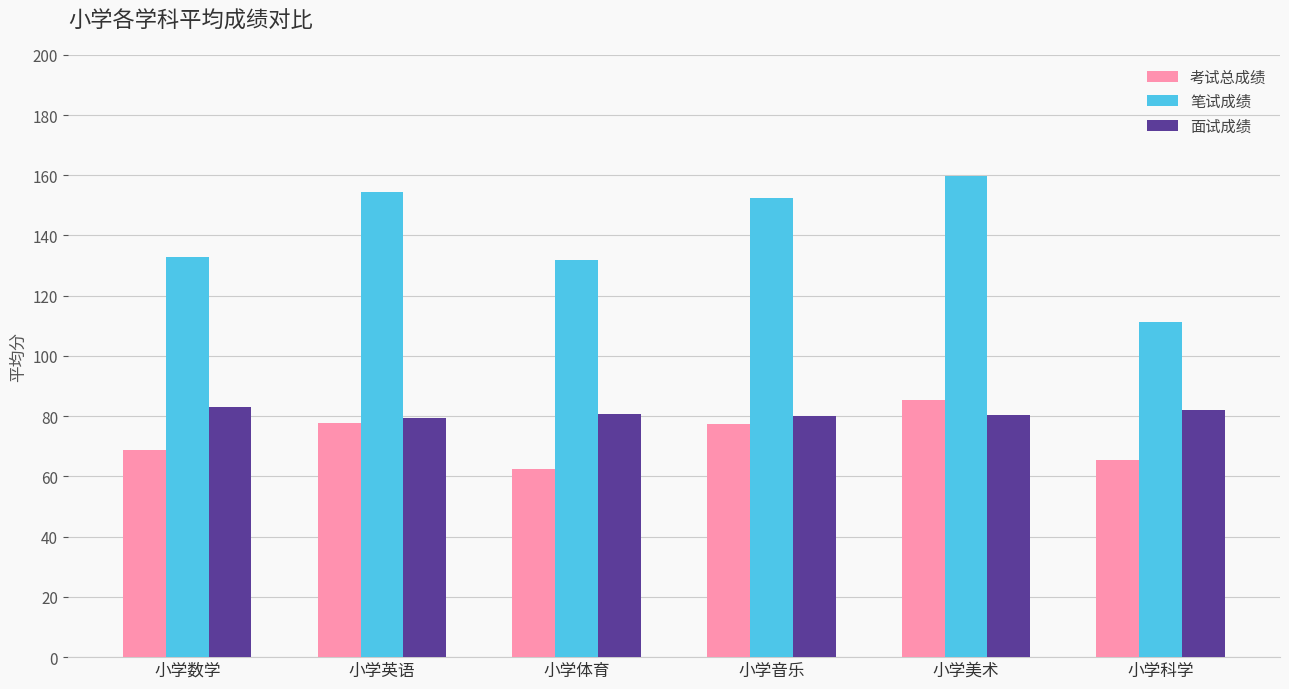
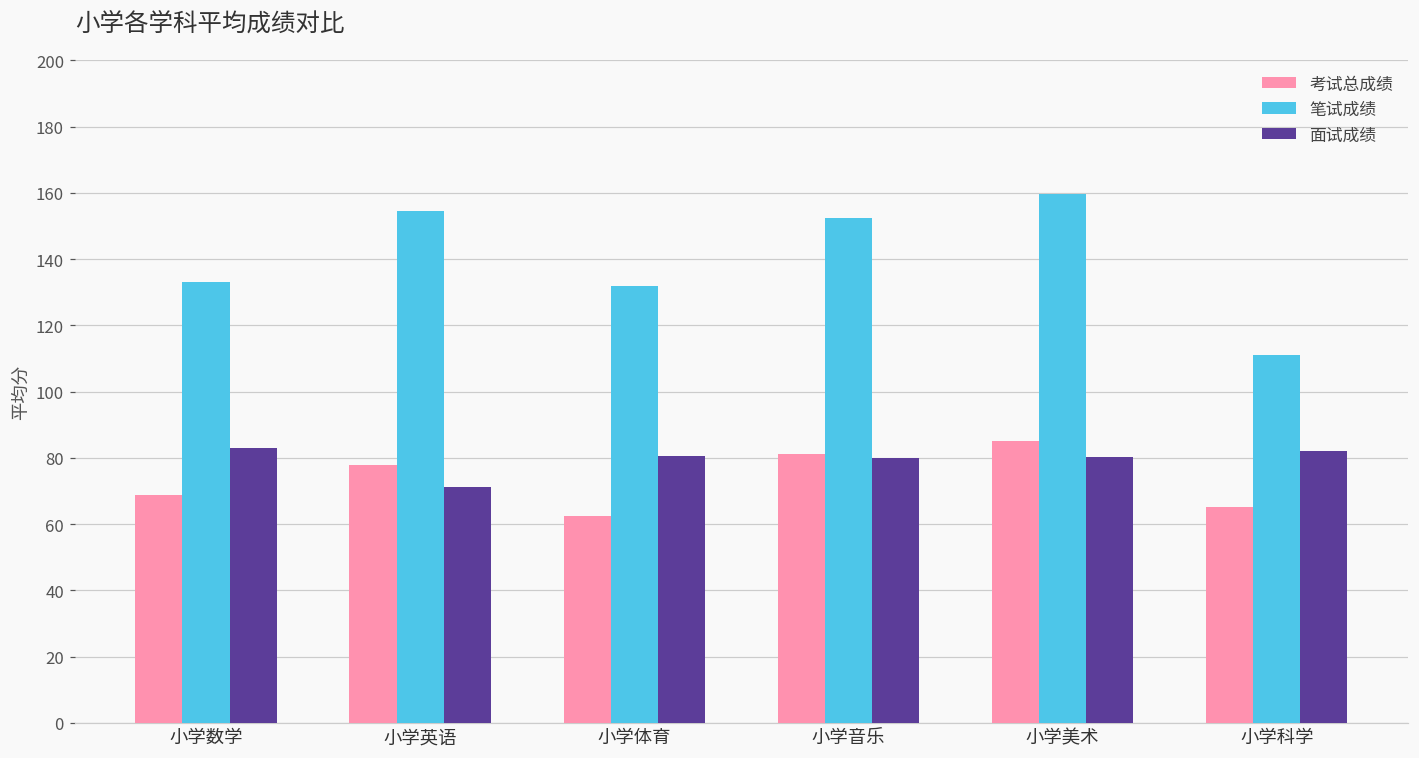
面试成绩, 小学英语: 79 -> 71
考试总成绩, 小学音乐: 77 -> 81
